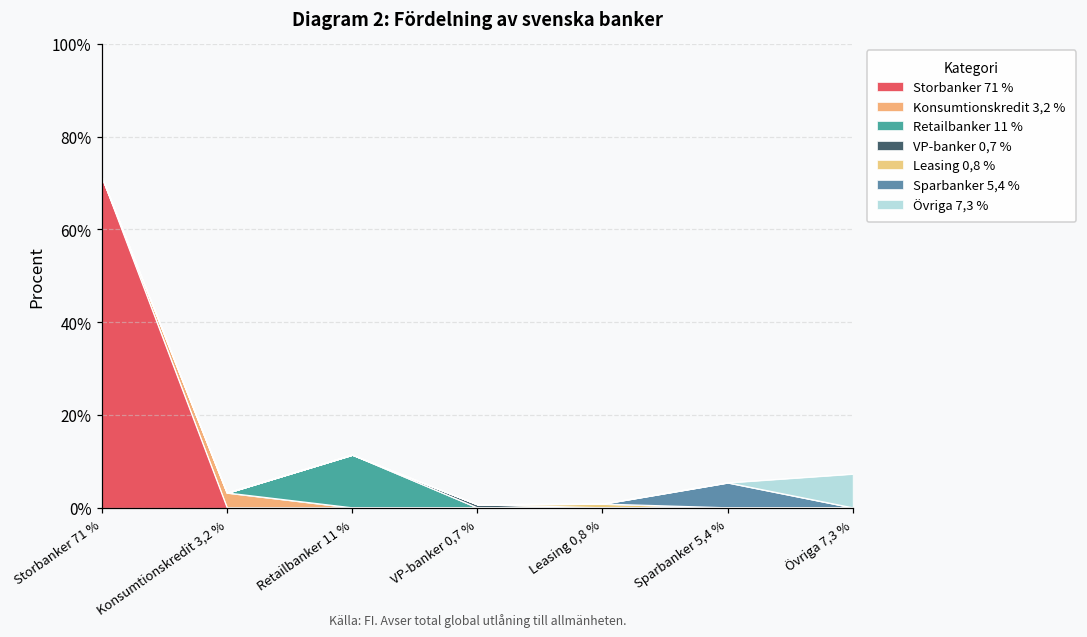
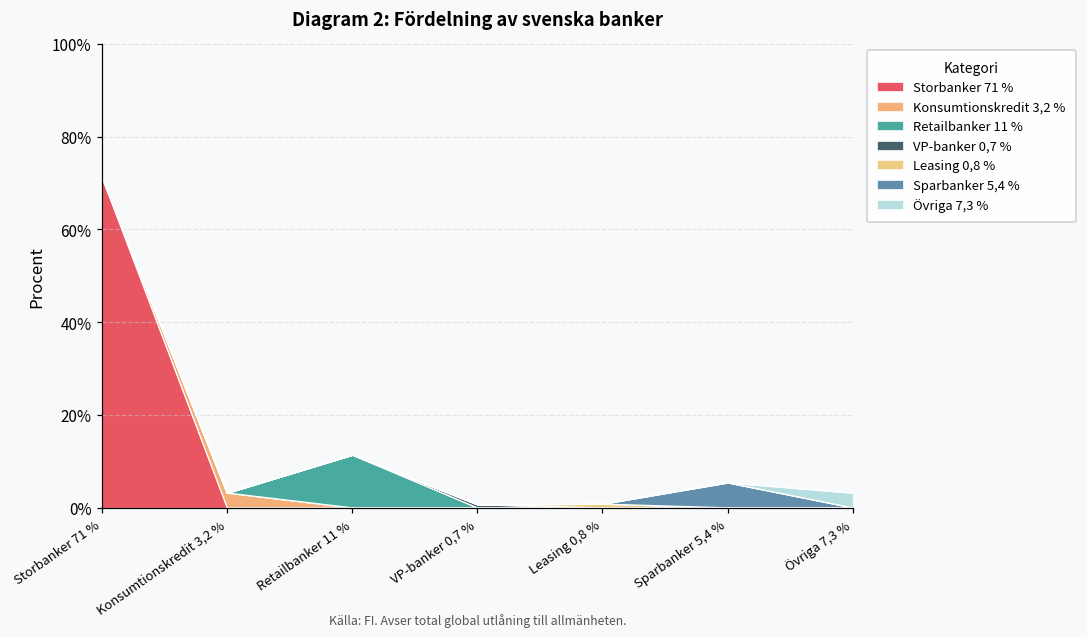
Övriga 7,3 %, Övriga 7,3 %: 7% -> 3%
